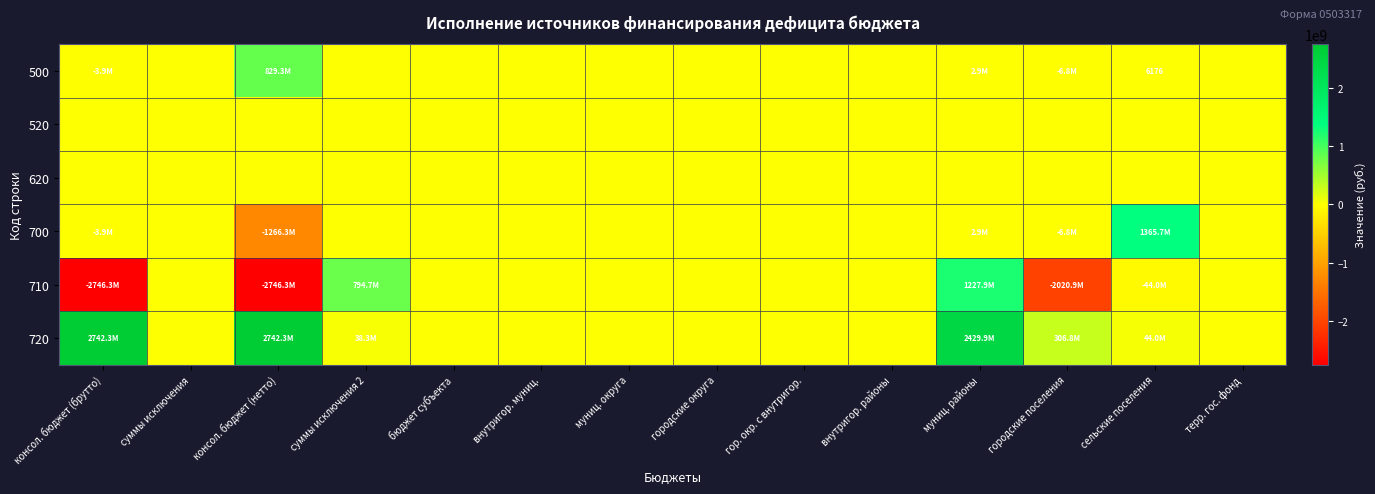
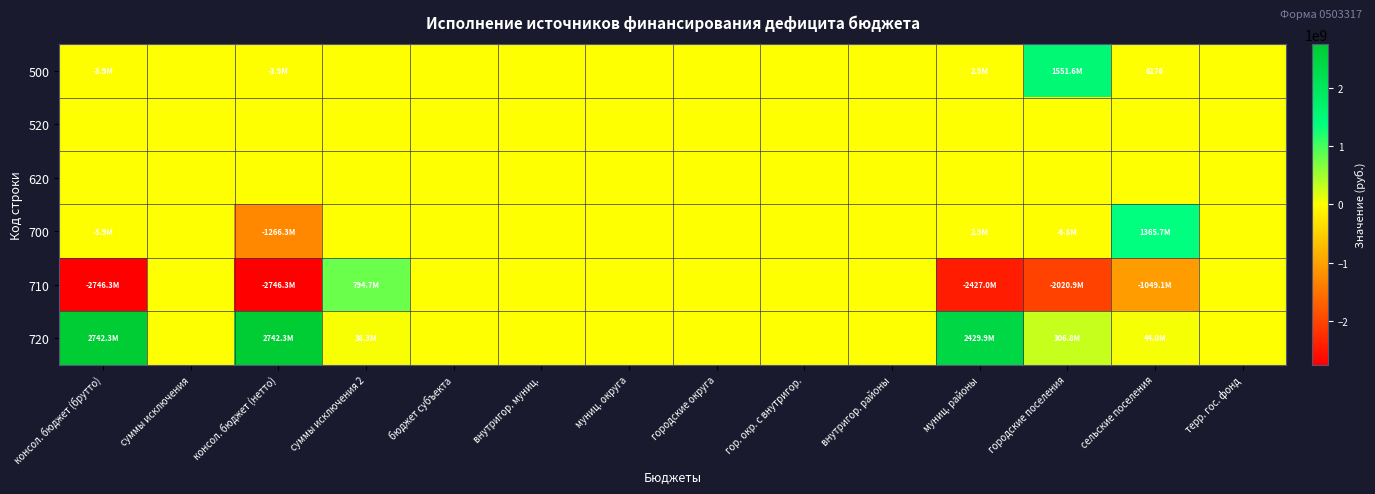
500, консол. бюджет (нетто): 829.3M -> -3.9M
500, городские поселения: -6.8M -> 1551.6M
710, муниц. районы: 1227.9M -> -2427.0M
710, сельские поселения: -44.0M -> -1049.1M
